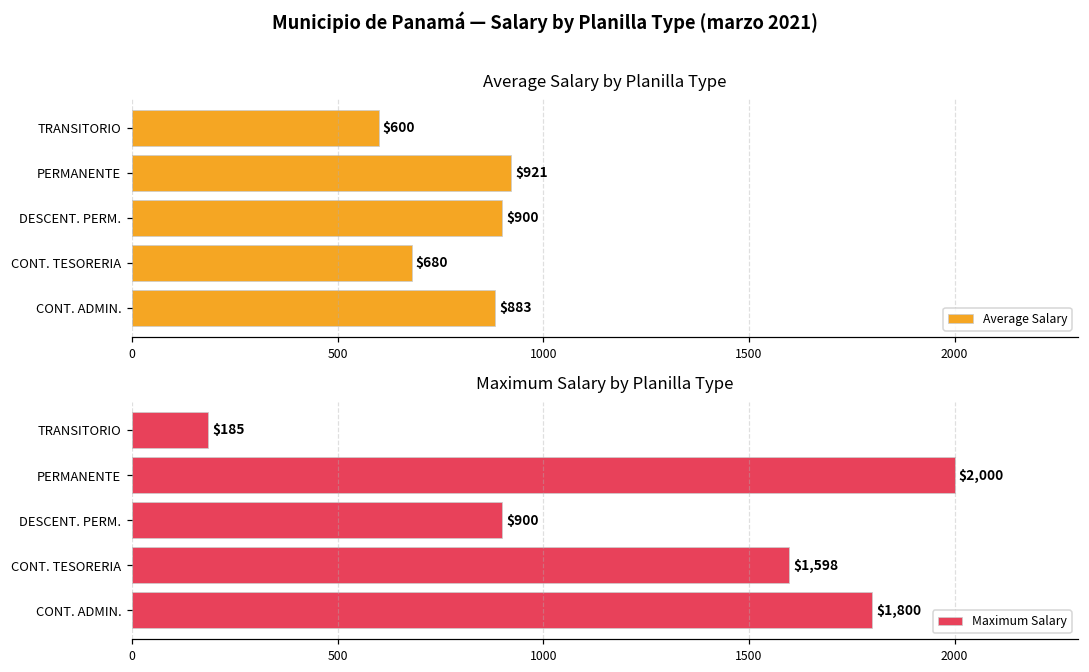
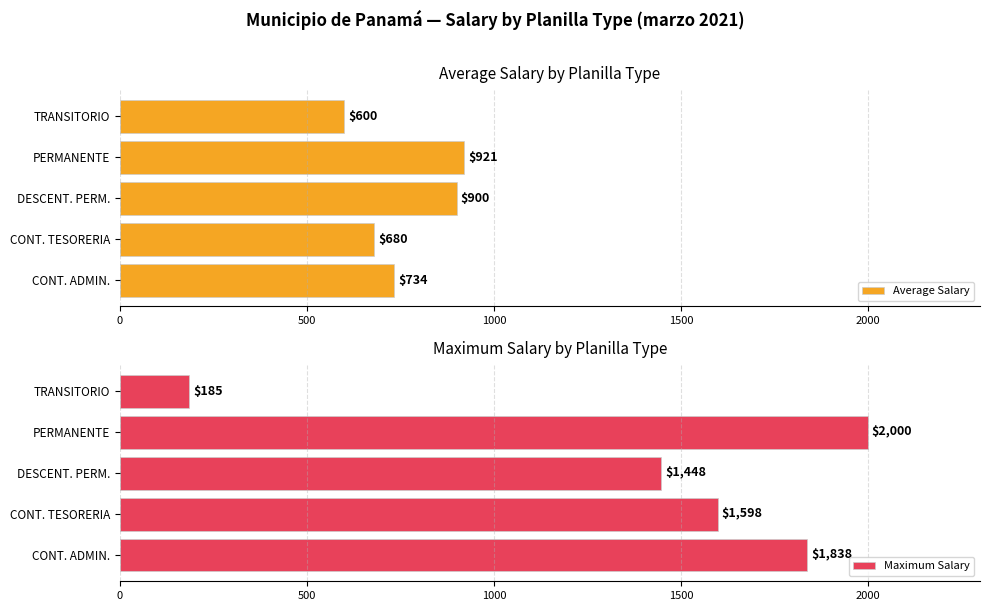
Average Salary by Planilla Type, CONT. ADMIN.: $883 -> $734
Maximum Salary by Planilla Type, DESCENT. PERM.: $900 -> $1,448
Maximum Salary by Planilla Type, CONT. ADMIN.: $1,800 -> $1,838
